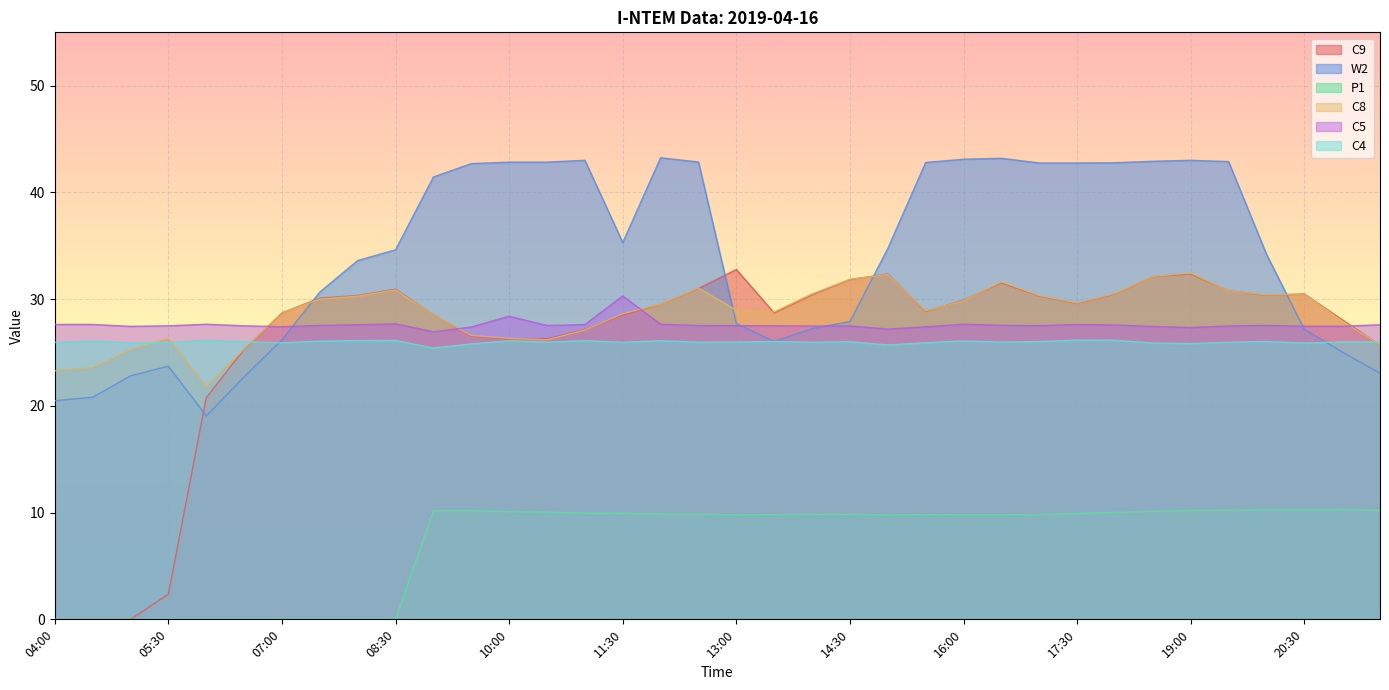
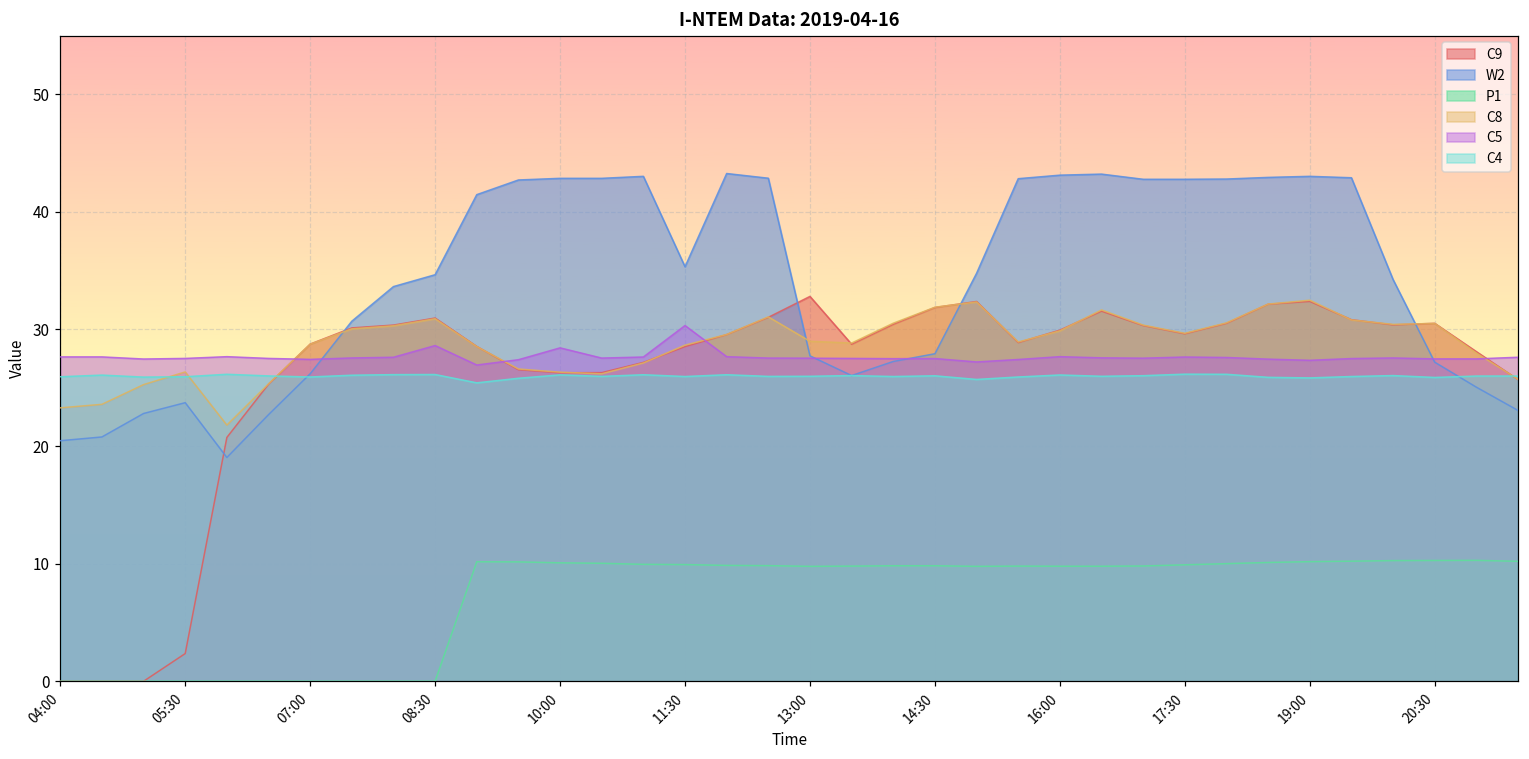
C5, 08:30: 27.7 -> 28.6
